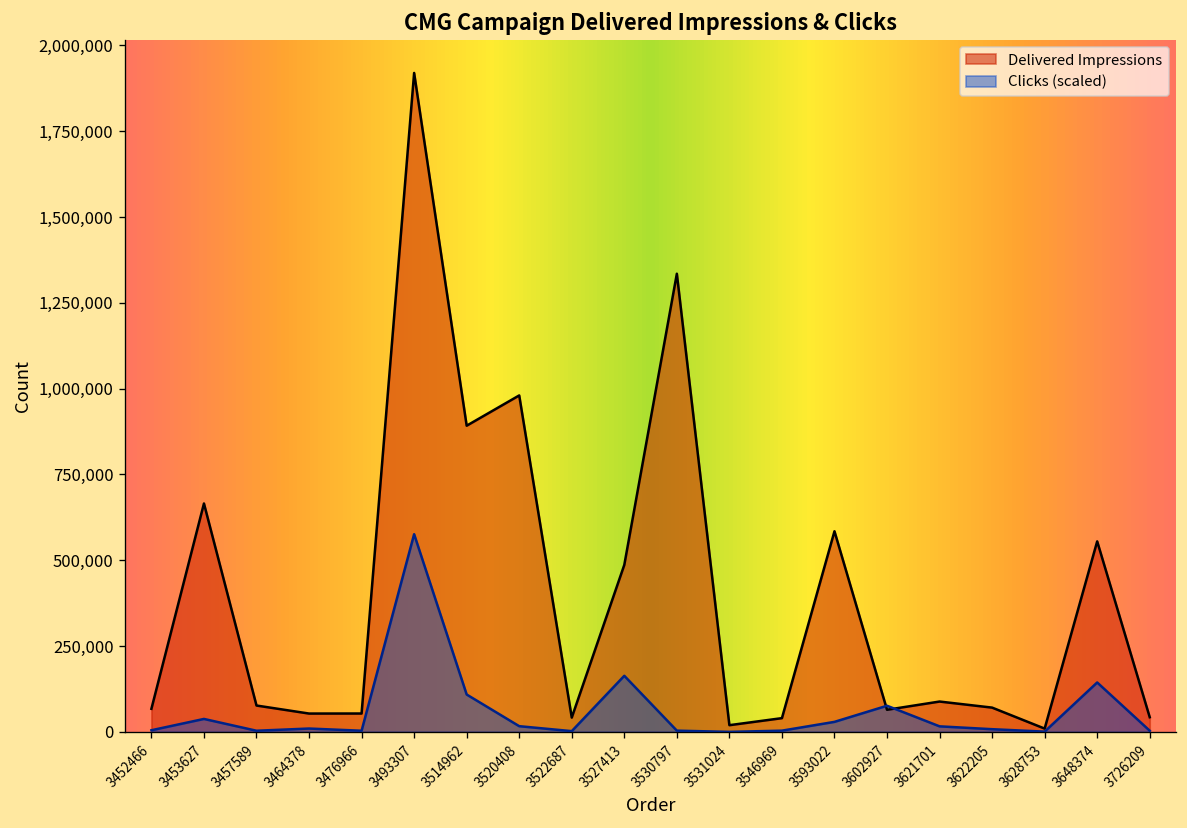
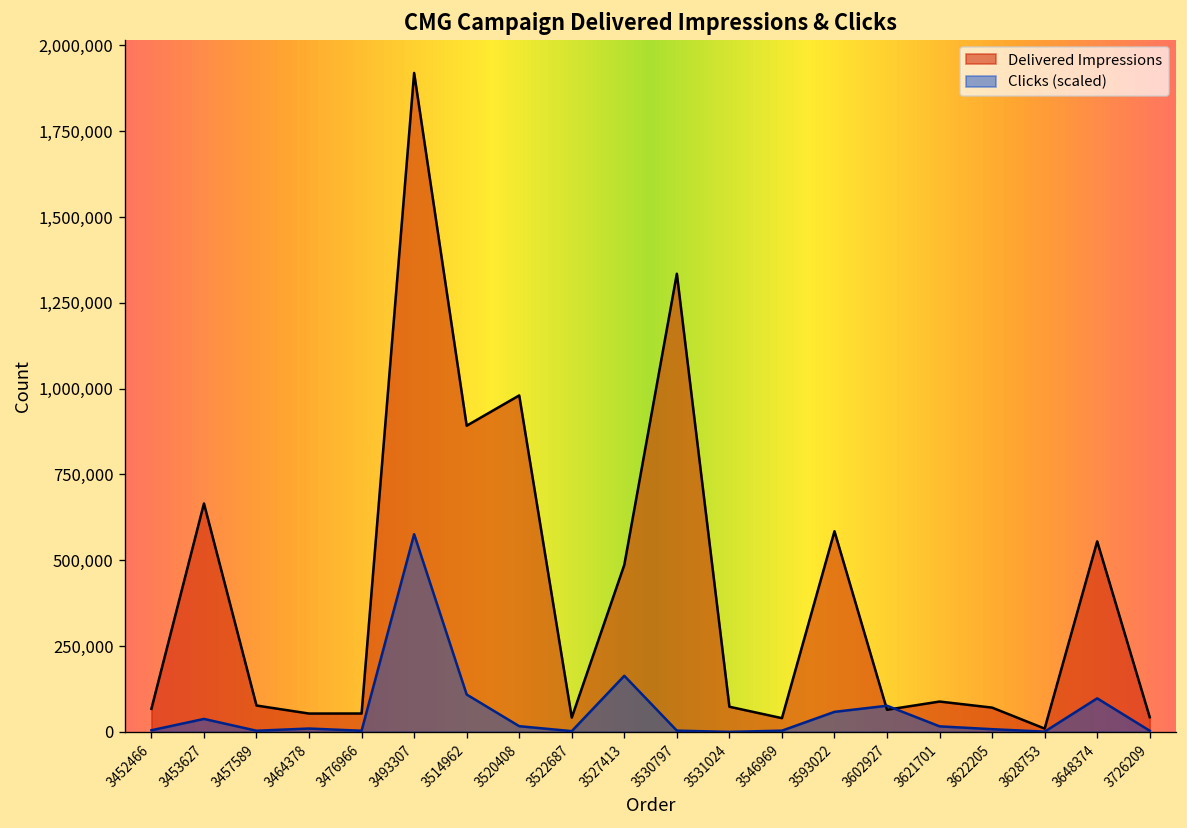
Delivered Impressions, 3531024: 20,000 -> 70,000
Clicks (scaled), 3593022: 30,000 -> 60,000
Clicks (scaled), 3648374: 140,000 -> 100,000
